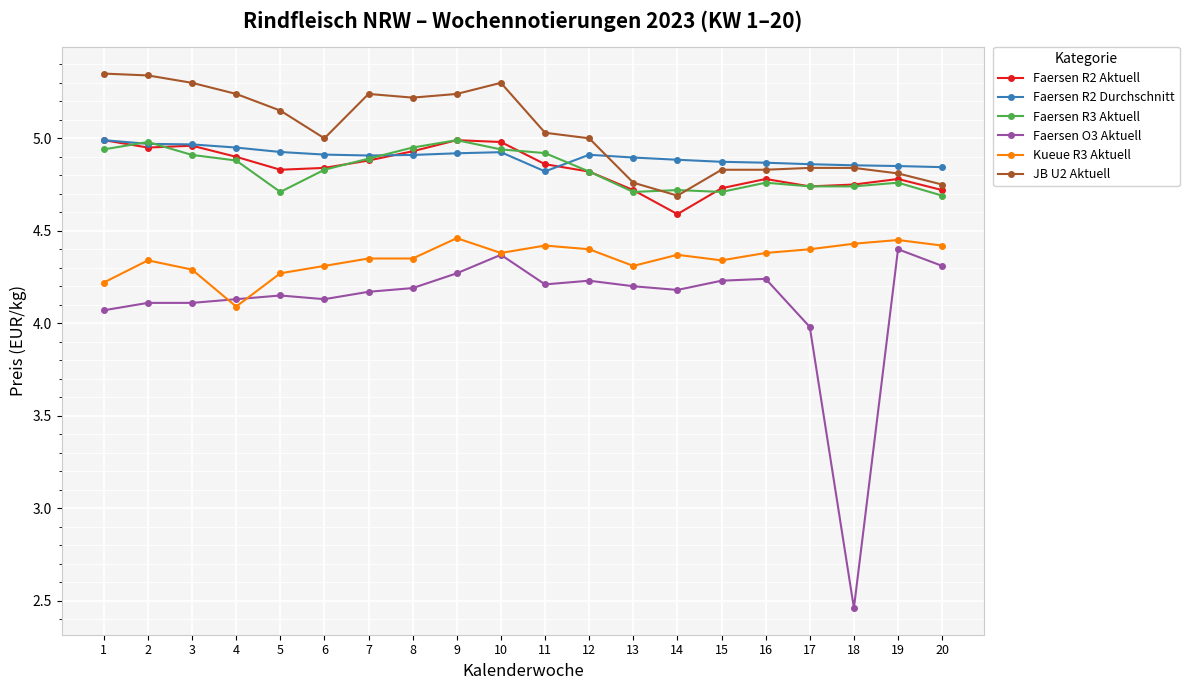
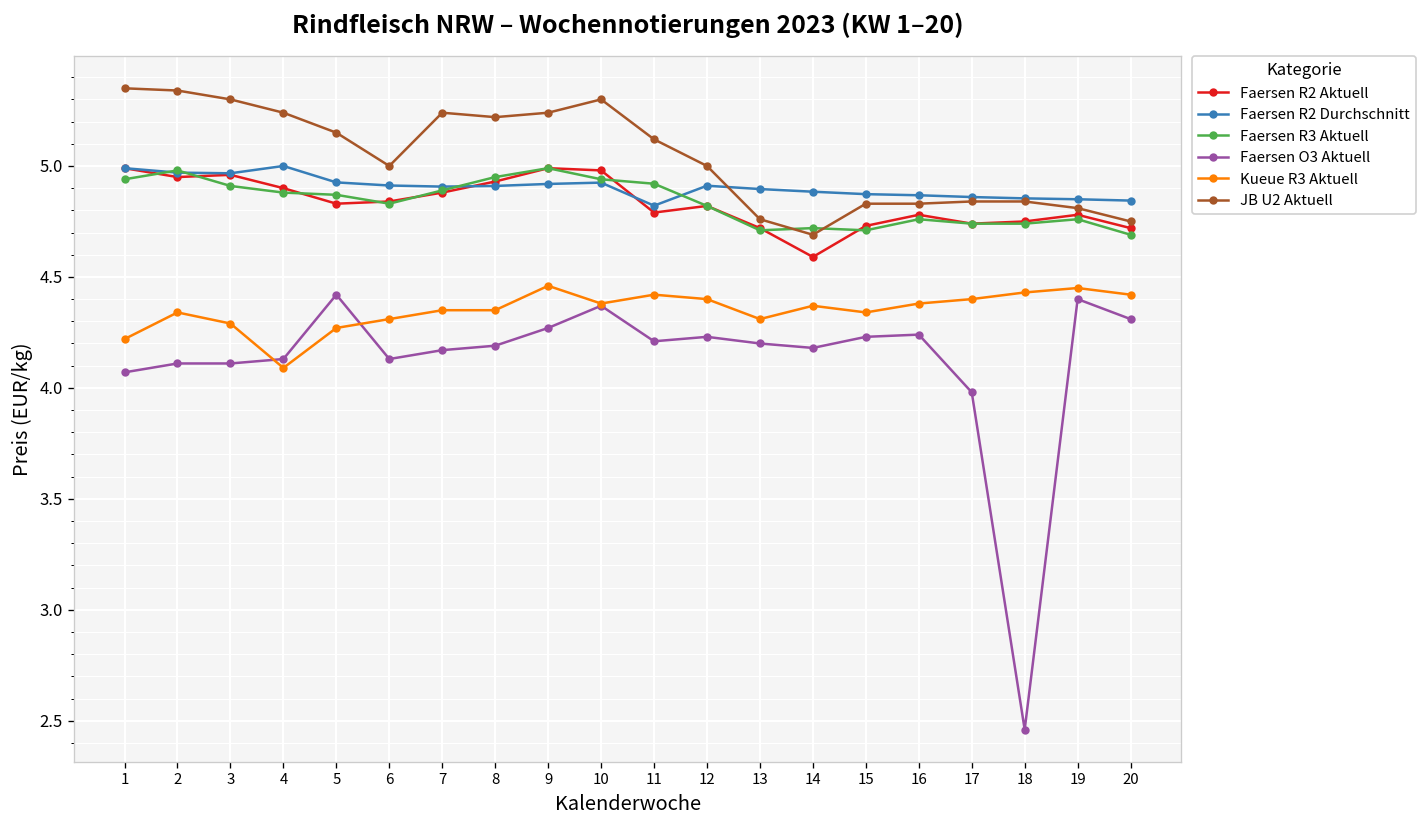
Faersen R2 Durchschnitt, 4: 4.95 -> 5.00
Faersen R3 Aktuell, 5: 4.71 -> 4.87
Faersen O3 Aktuell, 5: 4.15 -> 4.42
Faersen R2 Aktuell, 11: 4.86 -> 4.79
JB U2 Aktuell, 11: 5.03 -> 5.12
